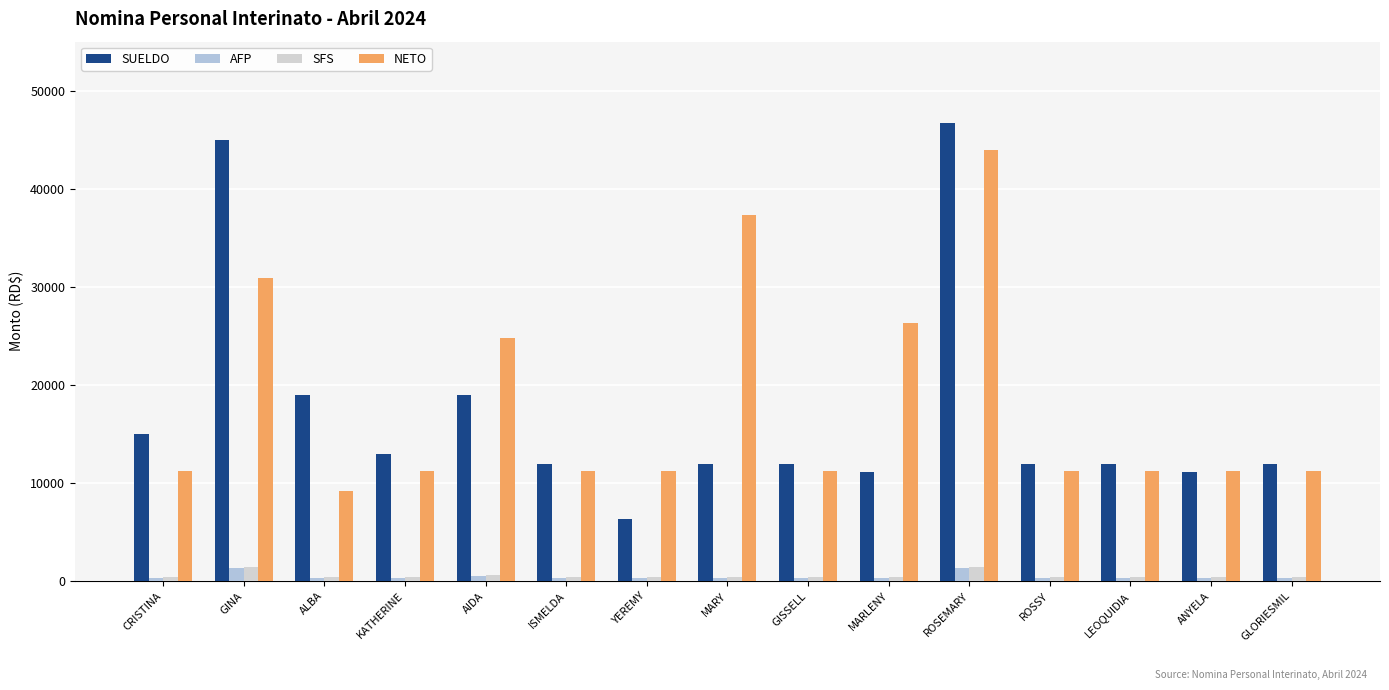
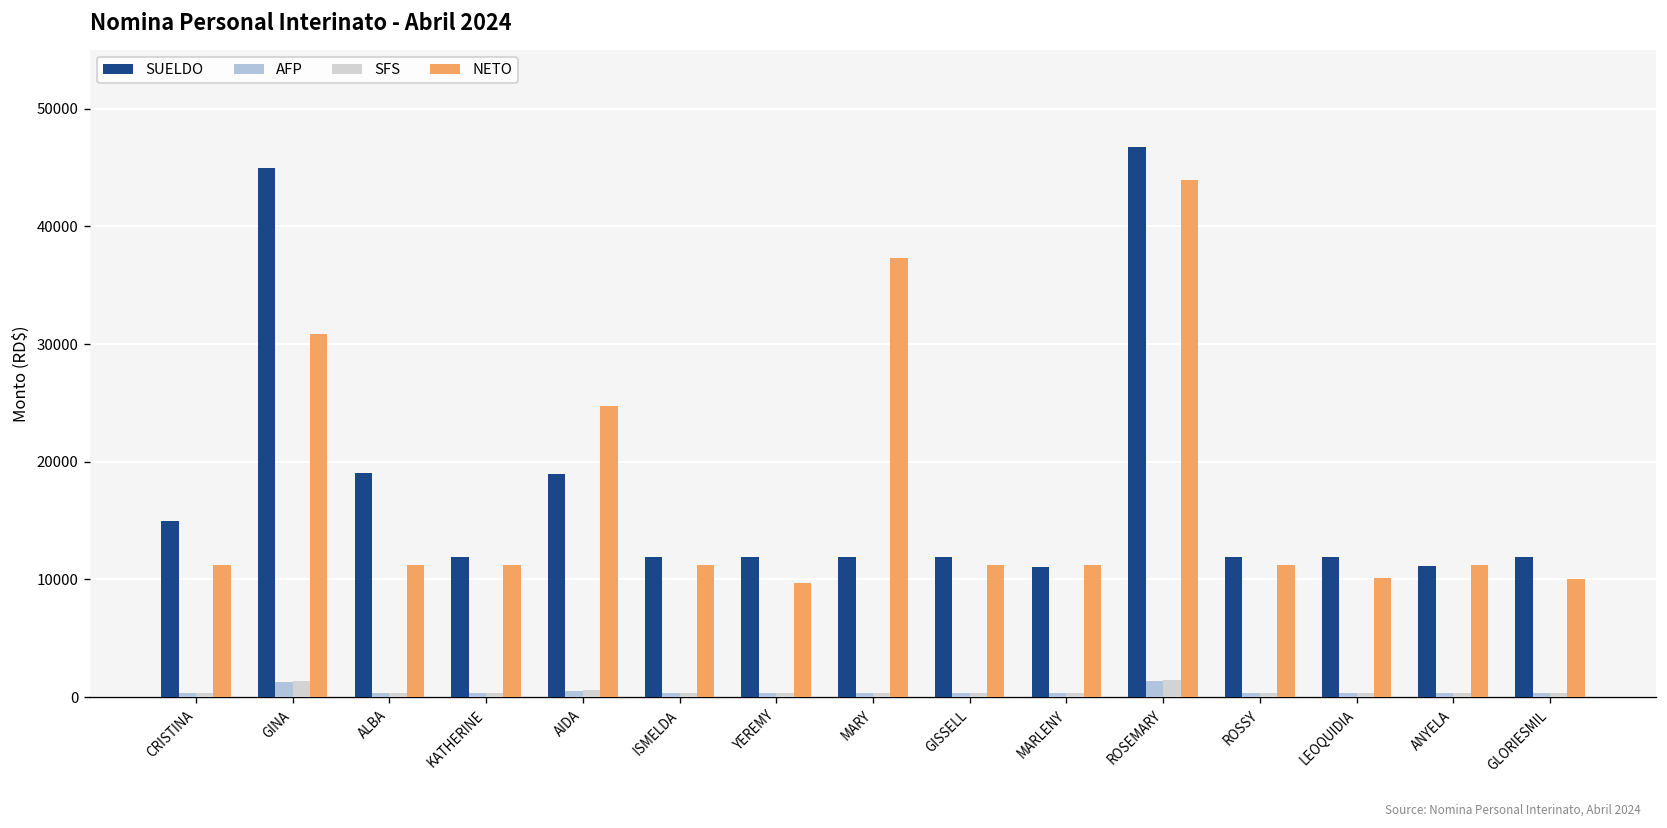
NETO, ALBA: 9000 -> 11000
SUELDO, KATHERINE: 13000 -> 12000
SUELDO, YEREMY: 6000 -> 12000
NETO, YEREMY: 11000 -> 10000
NETO, MARLENY: 26000 -> 11000
NETO, LEOQUIDIA: 11000 -> 10000
NETO, GLORIESMIL: 11000 -> 10000
